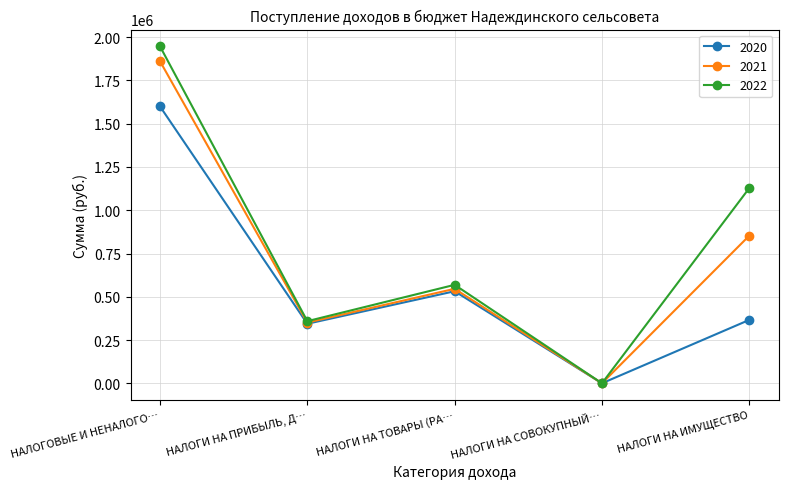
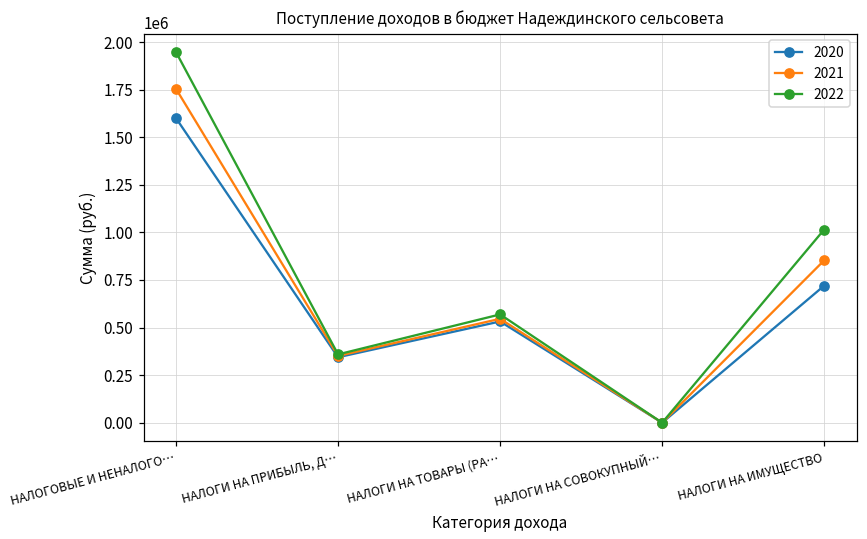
2021, НАЛОГОВЫЕ И НЕНАЛОГО…: 1860000 -> 1750000
2020, НАЛОГИ НА ИМУЩЕСТВО: 370000 -> 720000
2022, НАЛОГИ НА ИМУЩЕСТВО: 1130000 -> 1020000
